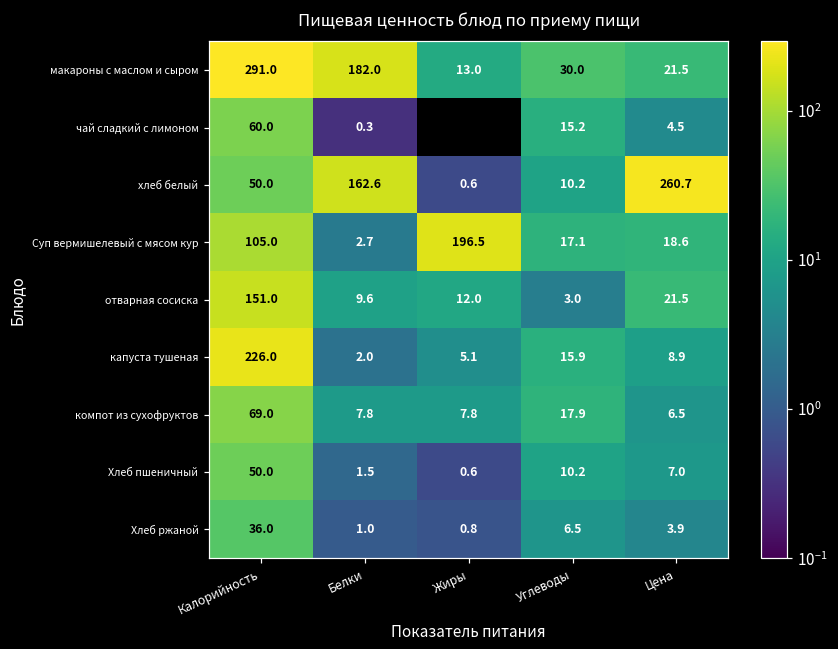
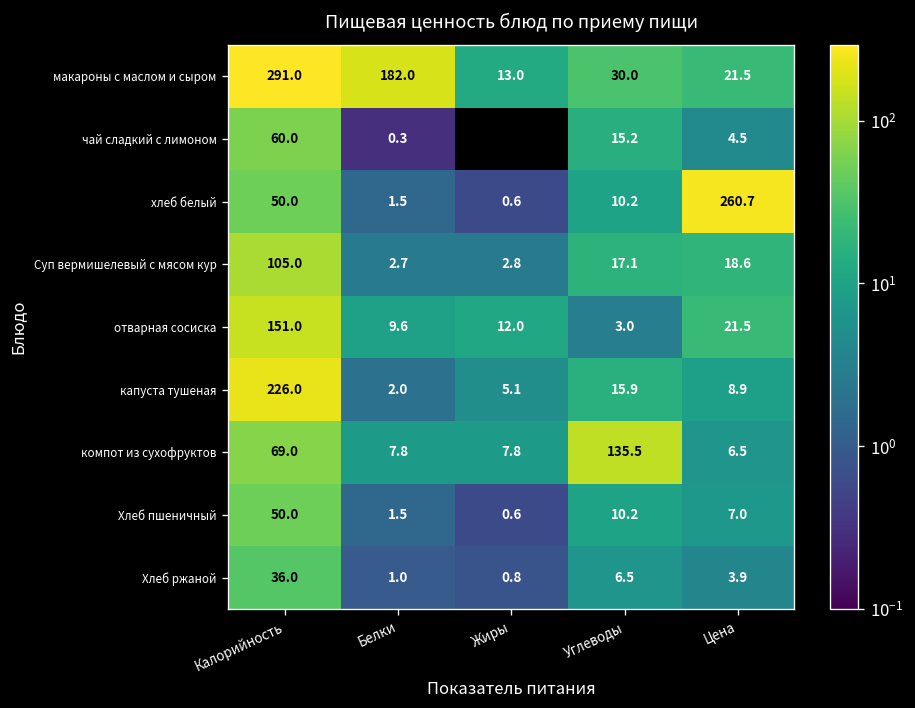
хлеб белый, Белки: 162.6 -> 1.5
Суп вермишелевый с мясом кур, Жиры: 196.5 -> 2.8
компот из сухофруктов, Углеводы: 17.9 -> 135.5
